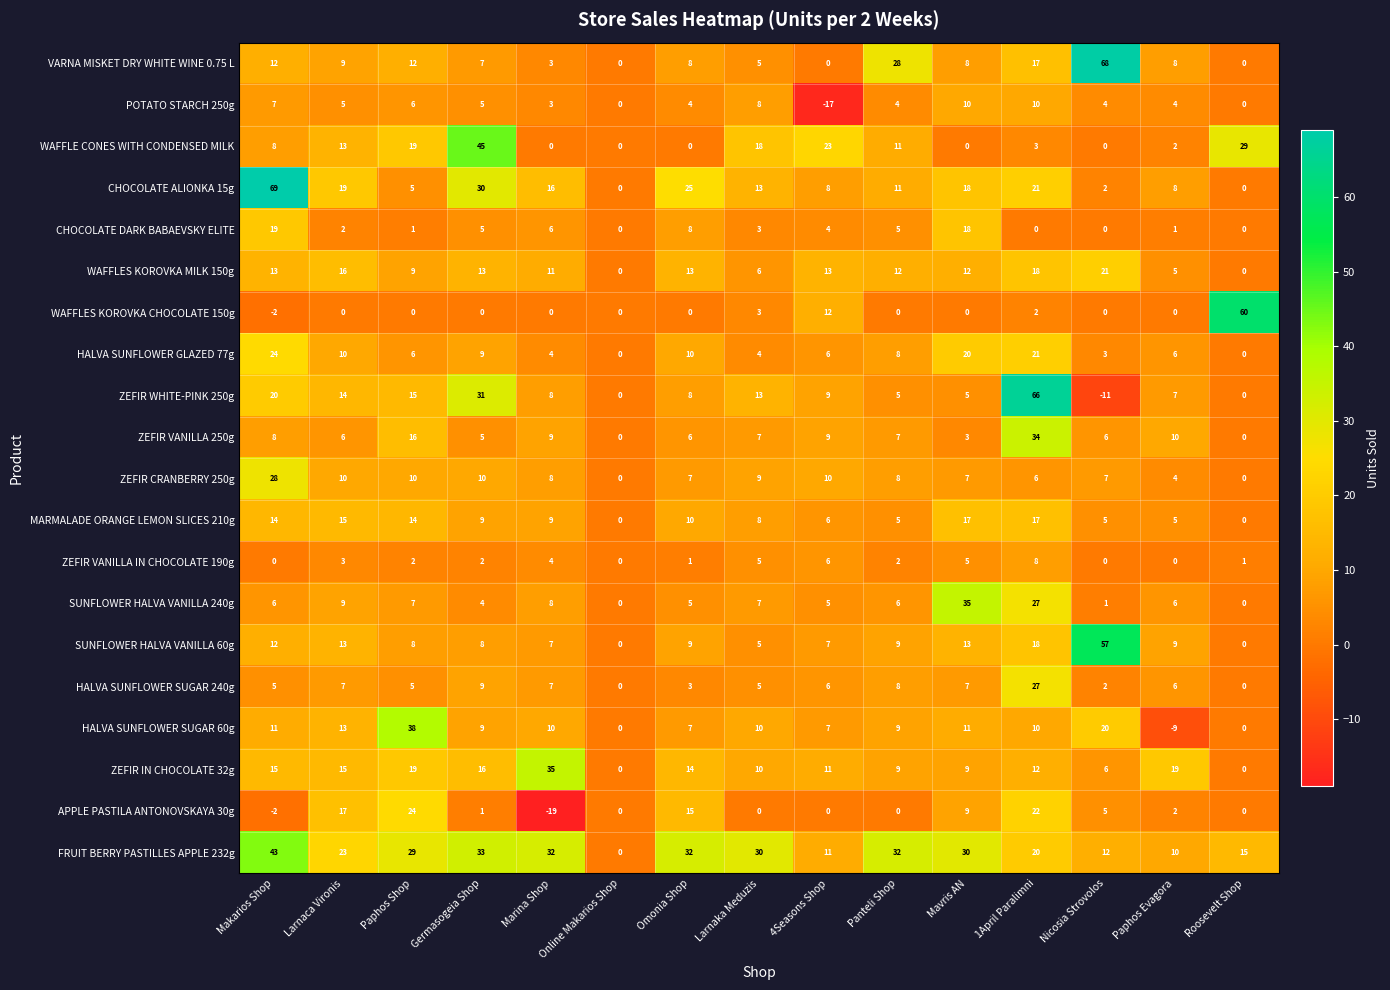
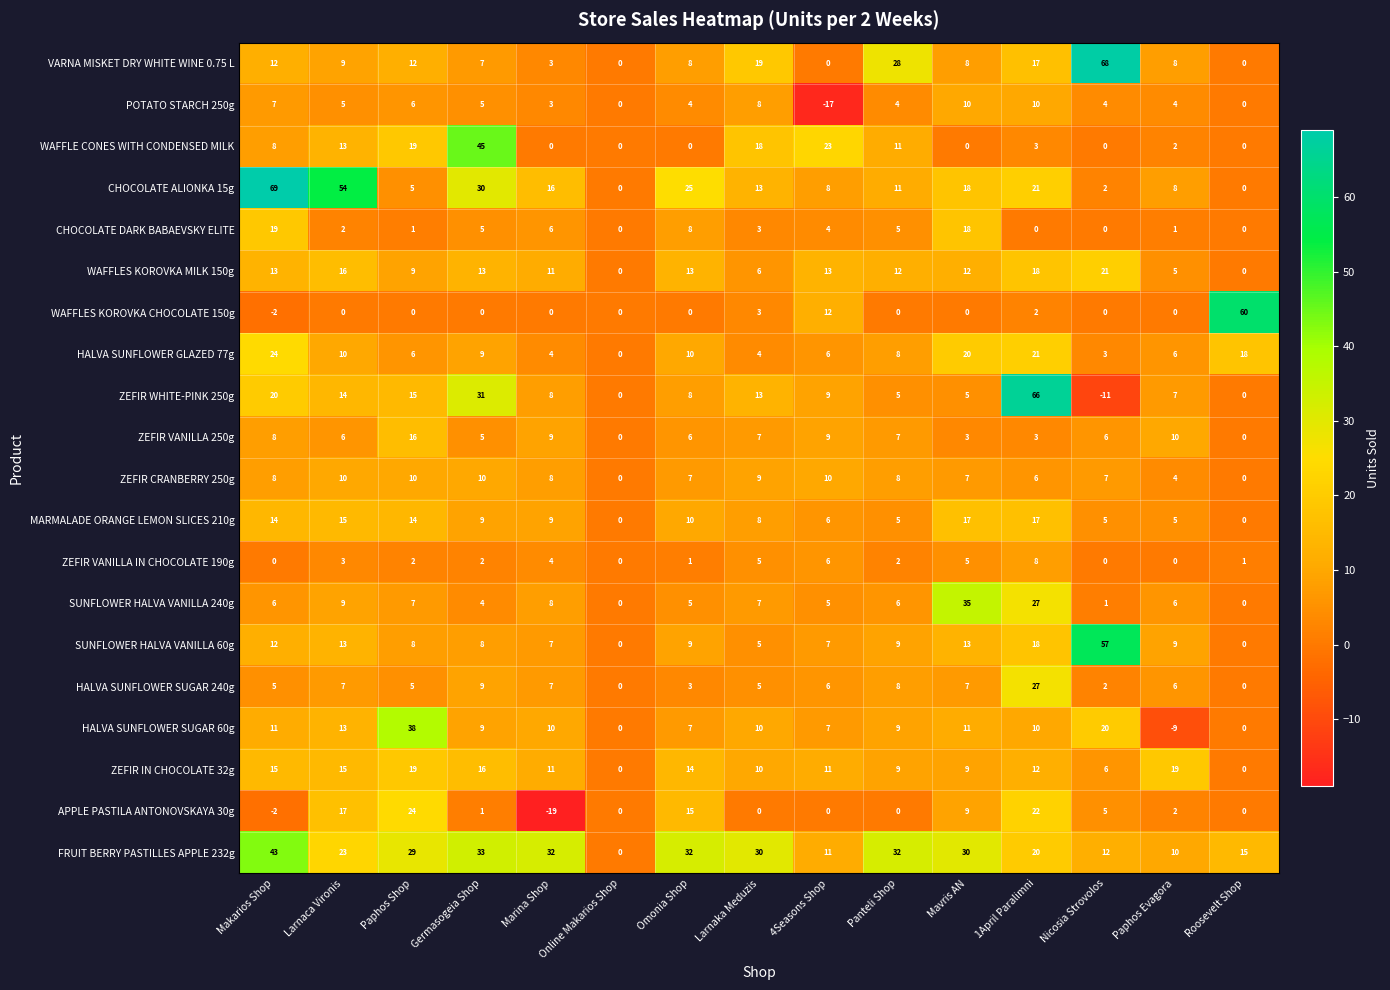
VARNA MISKET DRY WHITE WINE 0.75 L, Larnaka Meduzis: 5 -> 19
WAFFLE CONES WITH CONDENSED MILK, Roosevelt Shop: 29 -> 0
CHOCOLATE ALIONKA 15g, Larnaca Vironis: 19 -> 54
HALVA SUNFLOWER GLAZED 77g, Roosevelt Shop: 0 -> 18
ZEFIR VANILLA 250g, 1April Paralimni: 34 -> 3
ZEFIR CRANBERRY 250g, Makarios Shop: 28 -> 8
ZEFIR IN CHOCOLATE 32g, Marina Shop: 35 -> 11
